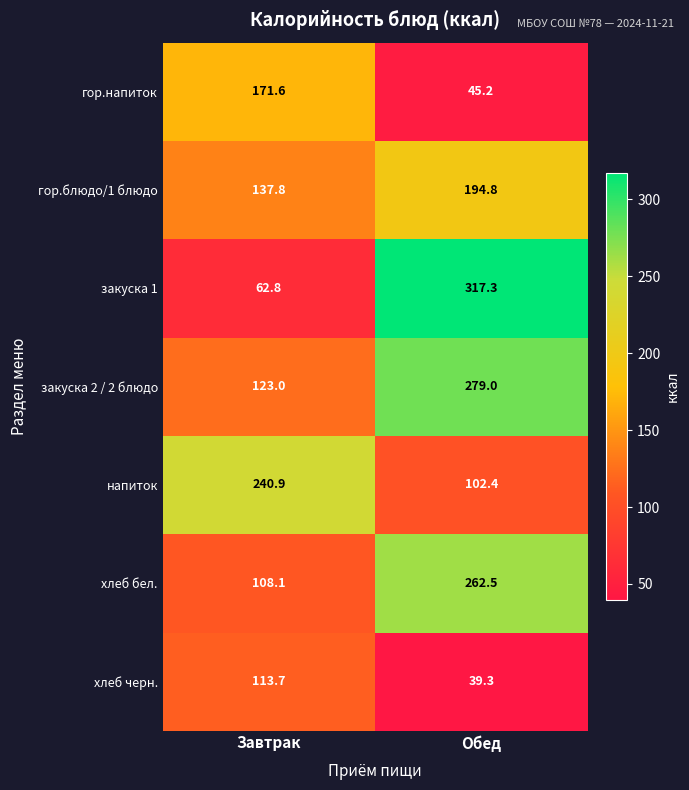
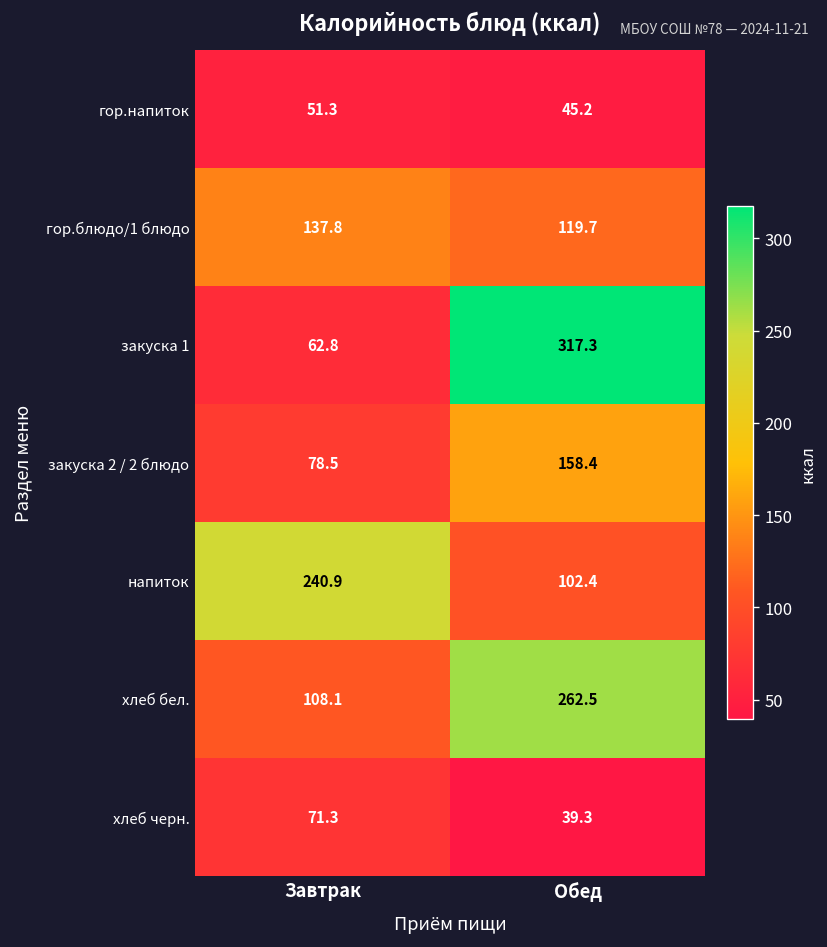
гор.напиток, Завтрак: 171.6 -> 51.3
гор.блюдо/1 блюдо, Обед: 194.8 -> 119.7
закуска 2 / 2 блюдо, Завтрак: 123.0 -> 78.5
закуска 2 / 2 блюдо, Обед: 279.0 -> 158.4
хлеб черн., Завтрак: 113.7 -> 71.3
